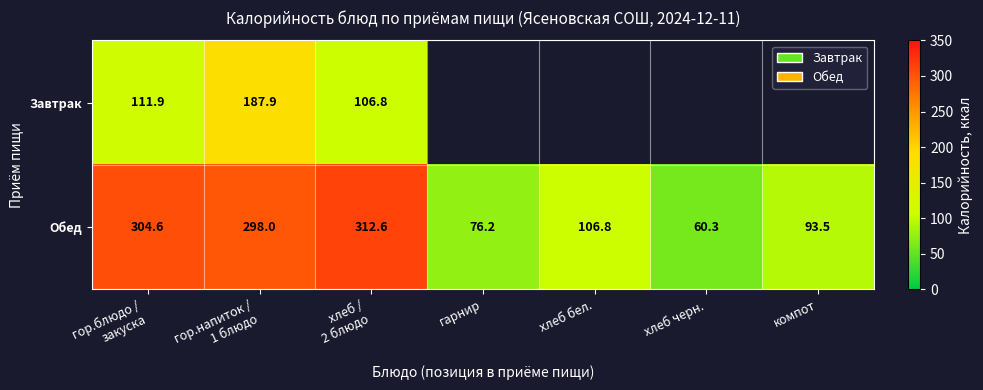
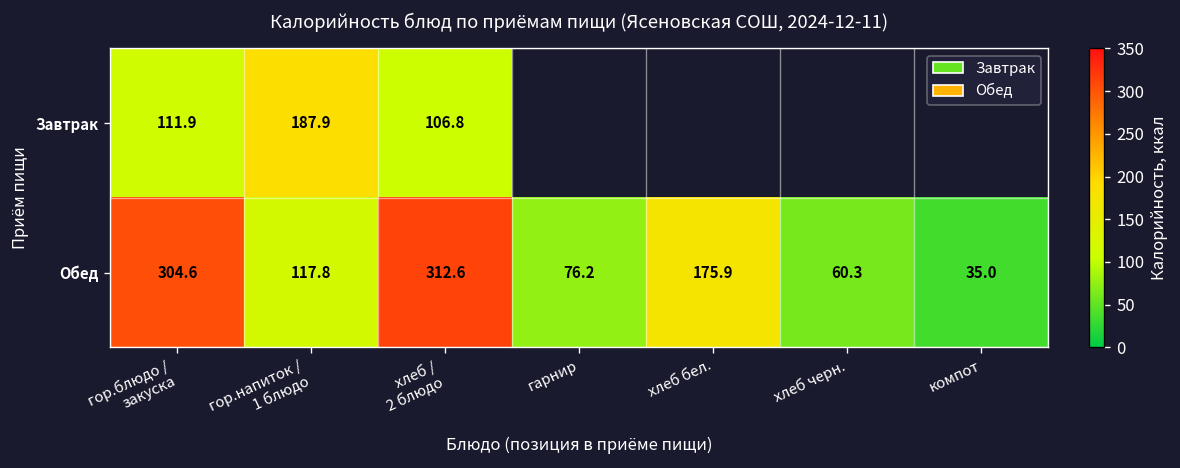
Обед, гор.напиток / 1 блюдо: 298.0 -> 117.8
Обед, хлеб бел.: 106.8 -> 175.9
Обед, компот: 93.5 -> 35.0
